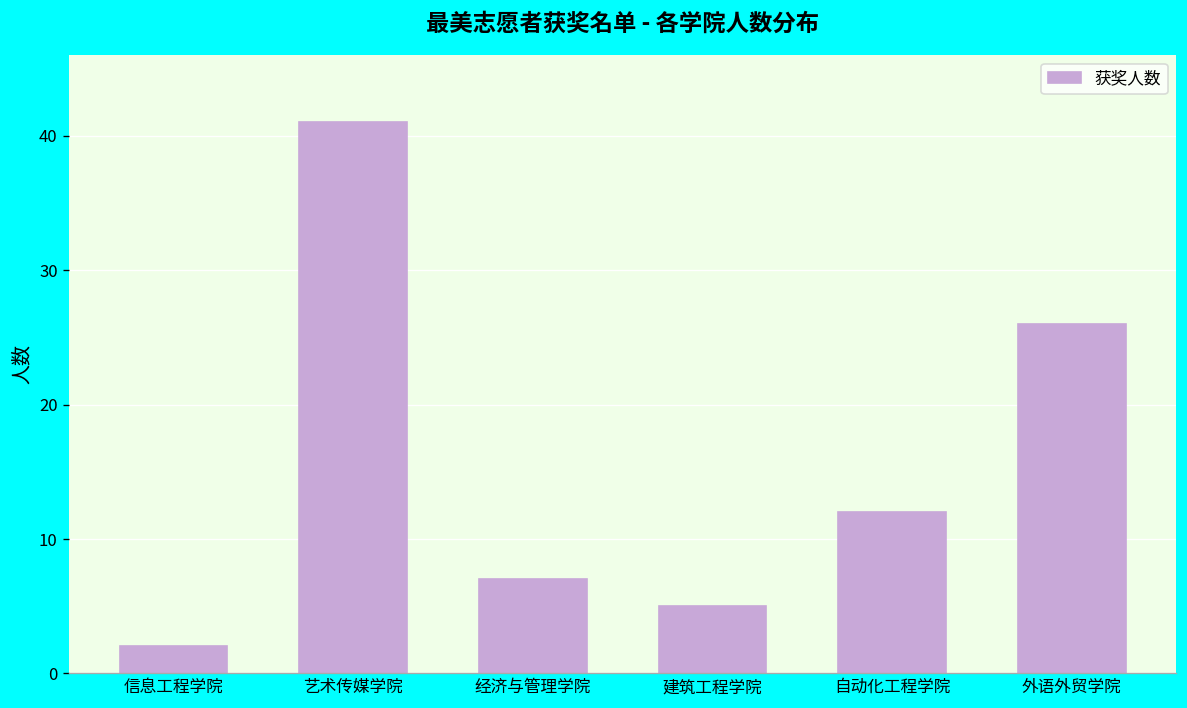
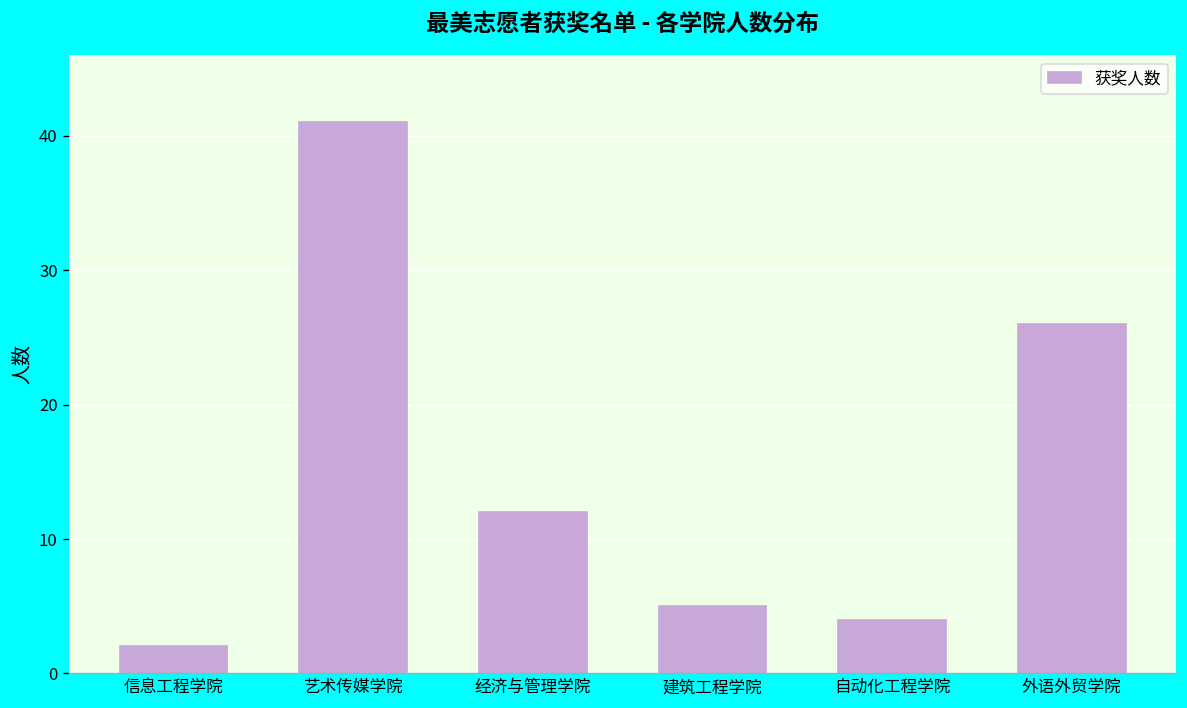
经济与管理学院: 7 -> 12
自动化工程学院: 12 -> 4
